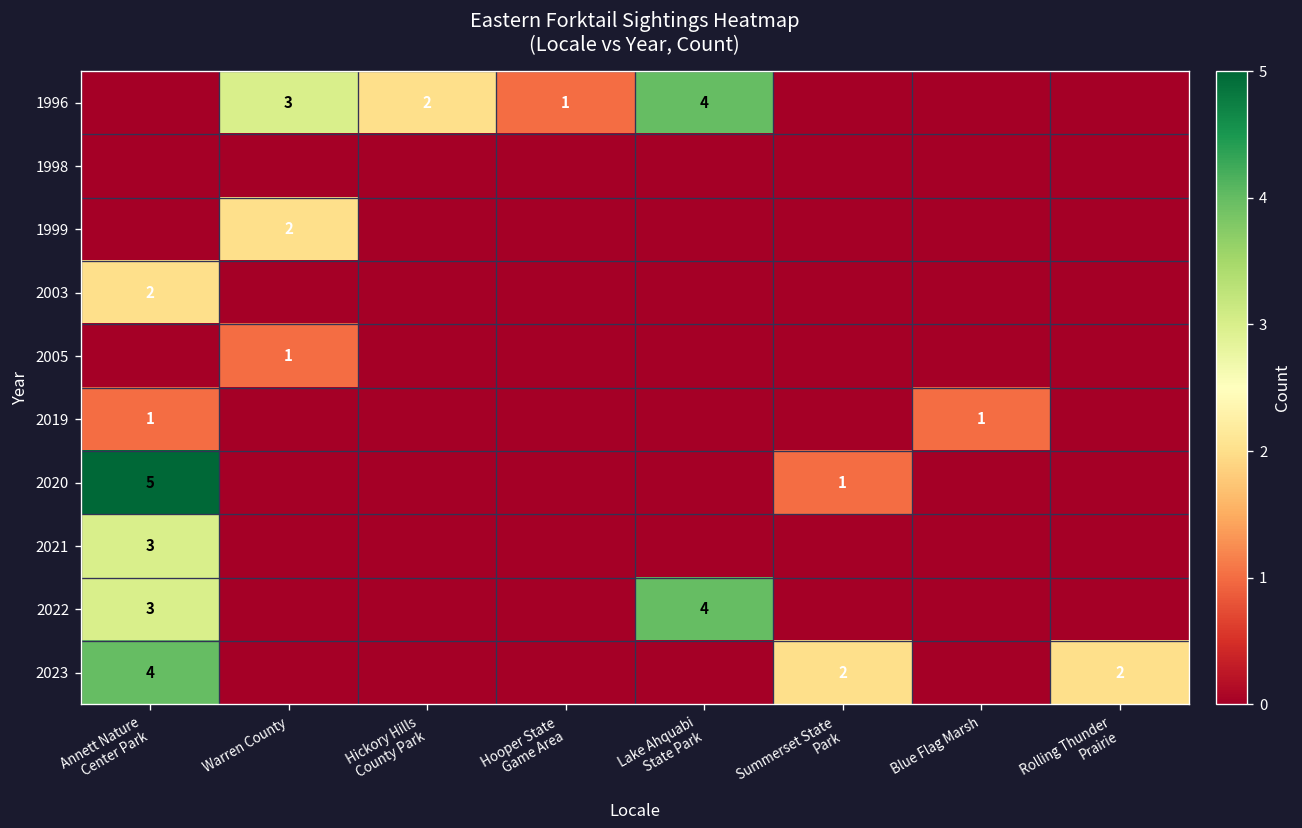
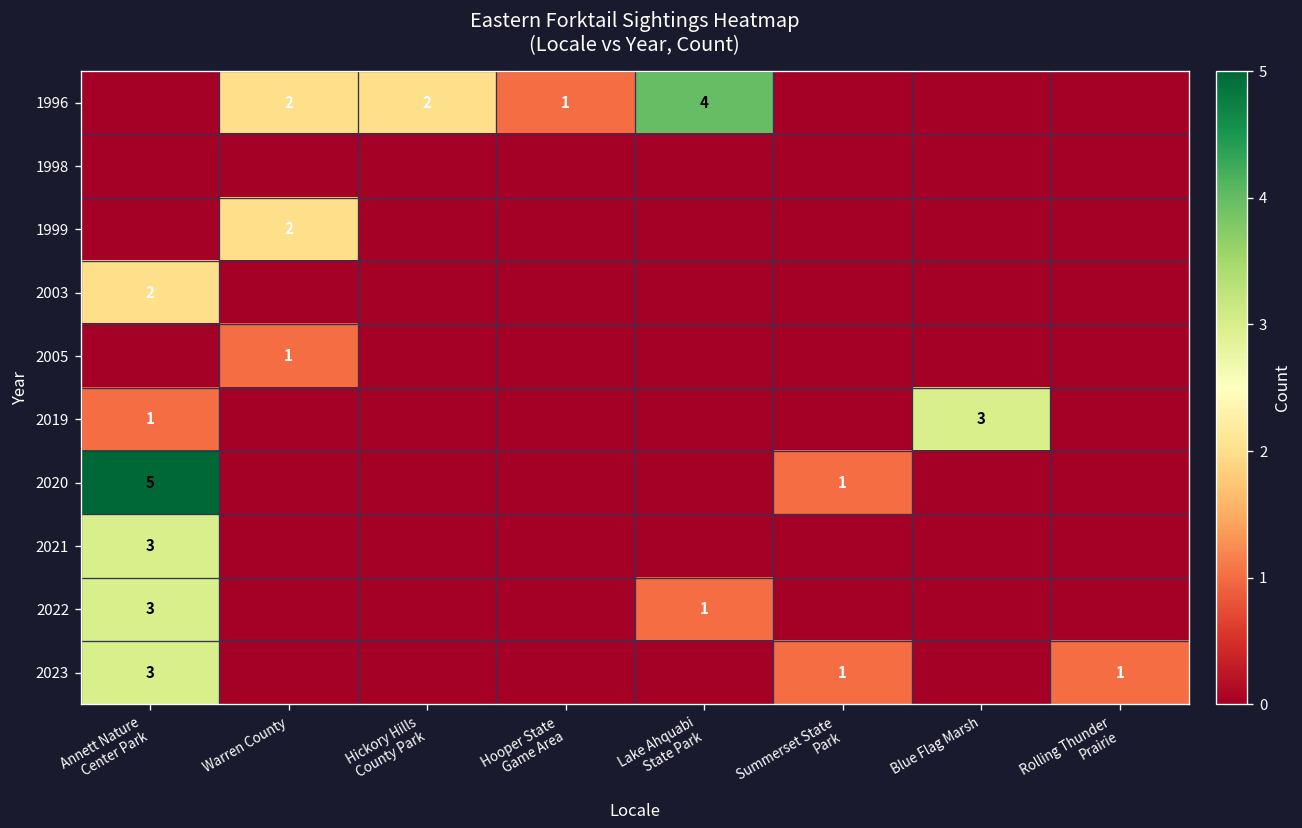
1996, Warren County: 3 -> 2
2019, Blue Flag Marsh: 1 -> 3
2022, Lake Ahquabi State Park: 4 -> 1
2023, Annett Nature Center Park: 4 -> 3
2023, Summerset State Park: 2 -> 1
2023, Rolling Thunder Prairie: 2 -> 1
